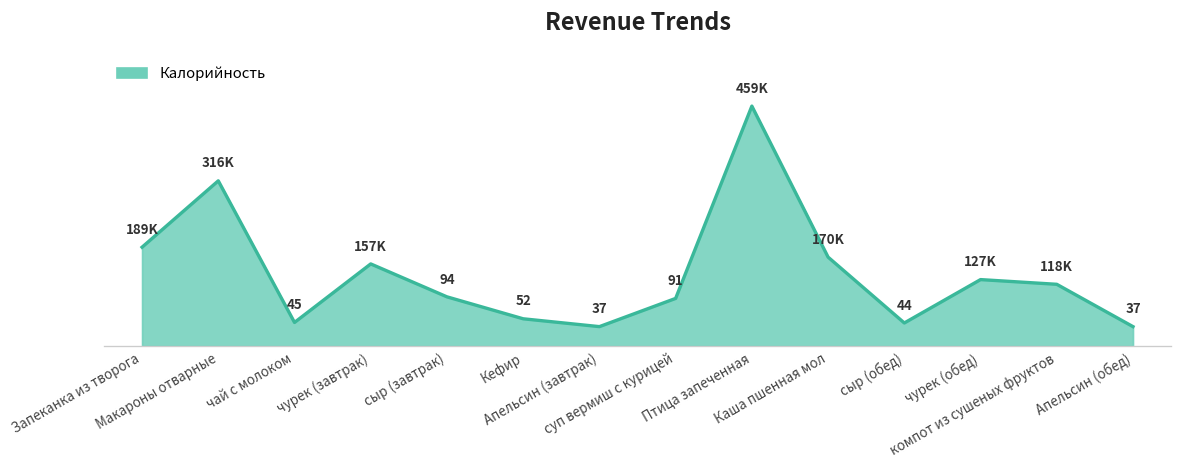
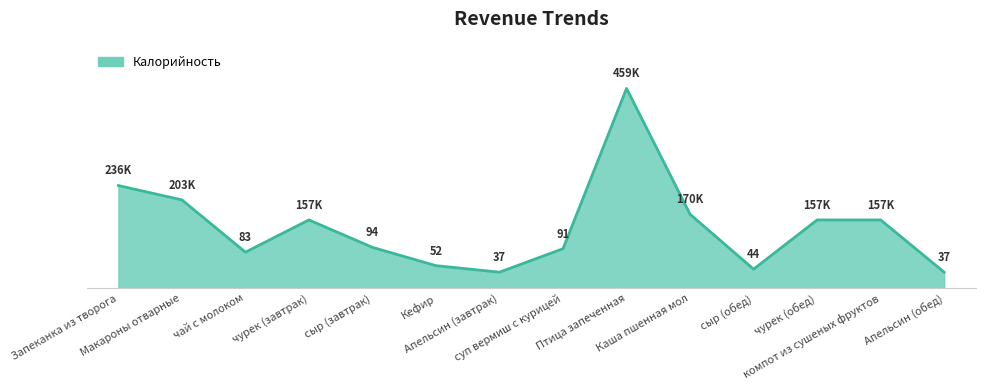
Запеканка из творога: 189K -> 236K
Макароны отварные: 316K -> 203K
чай с молоком: 45 -> 83
чурек (обед): 127K -> 157K
компот из сушеных фруктов: 118K -> 157K
